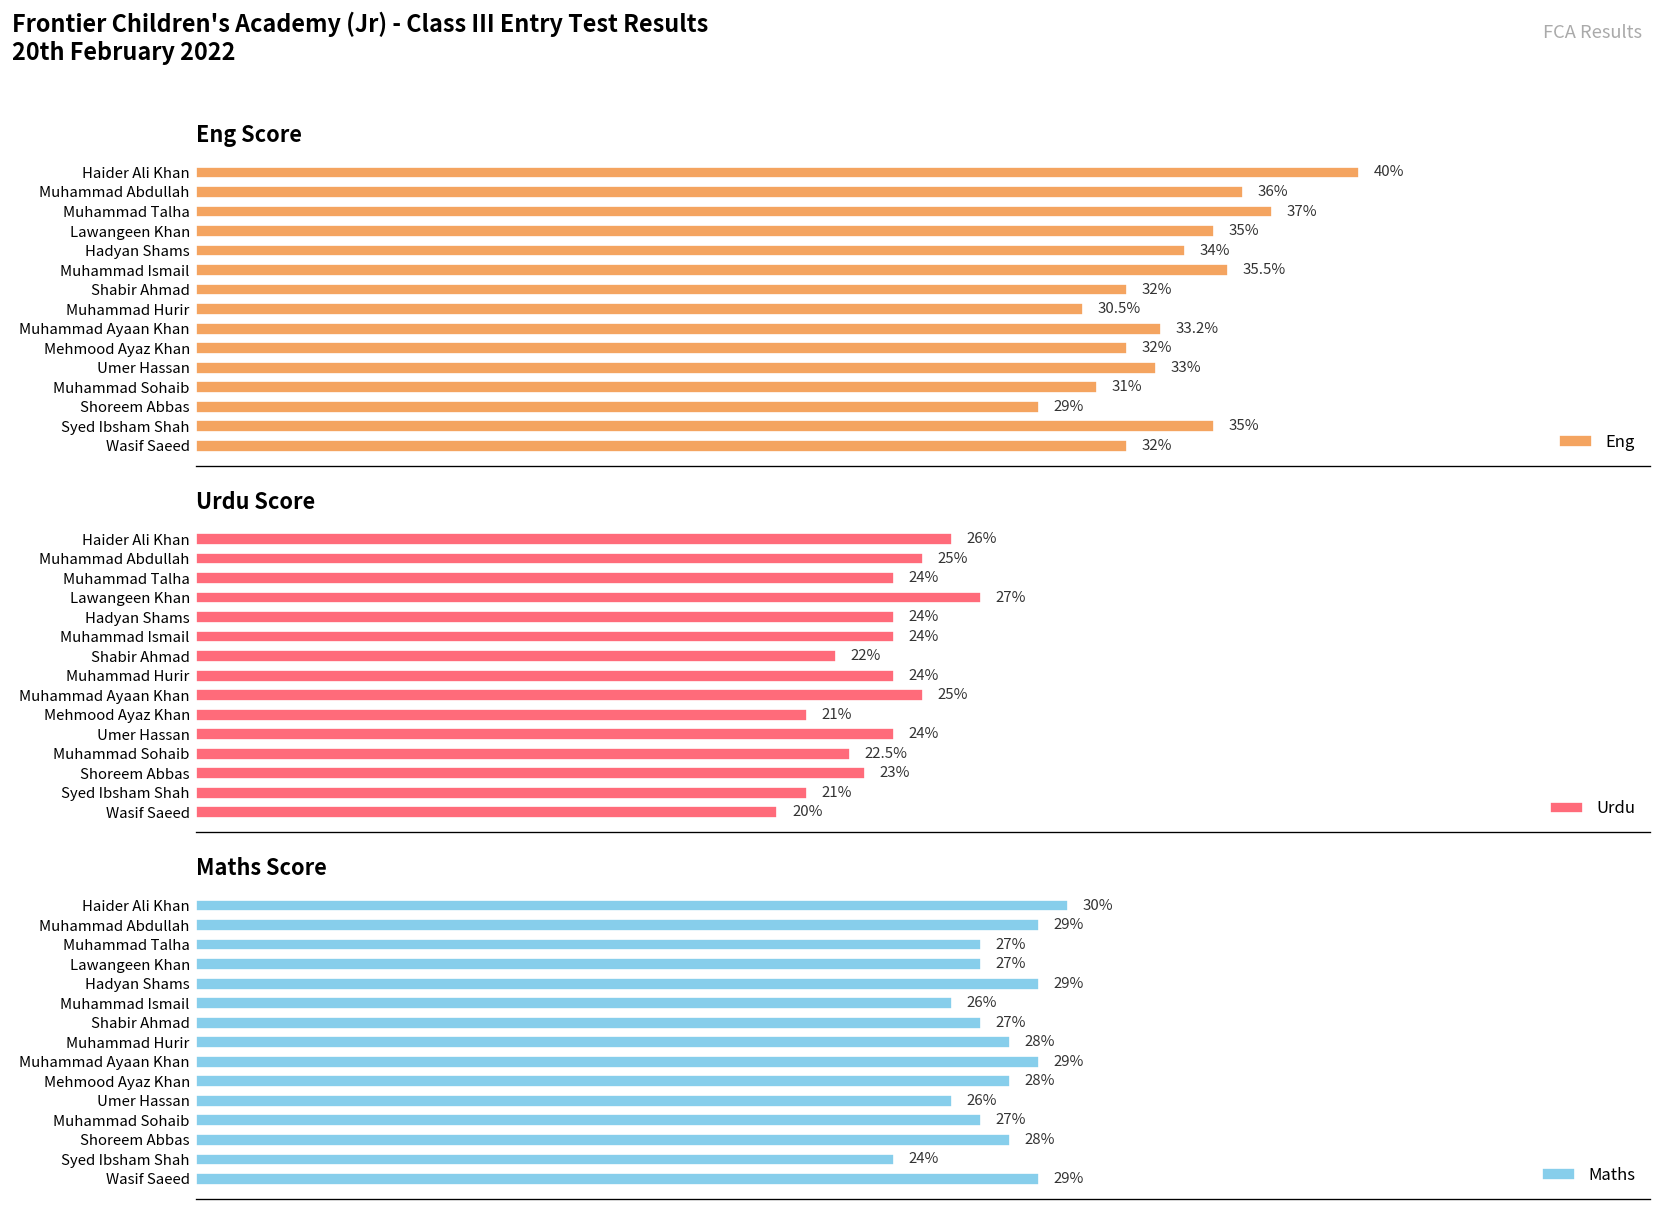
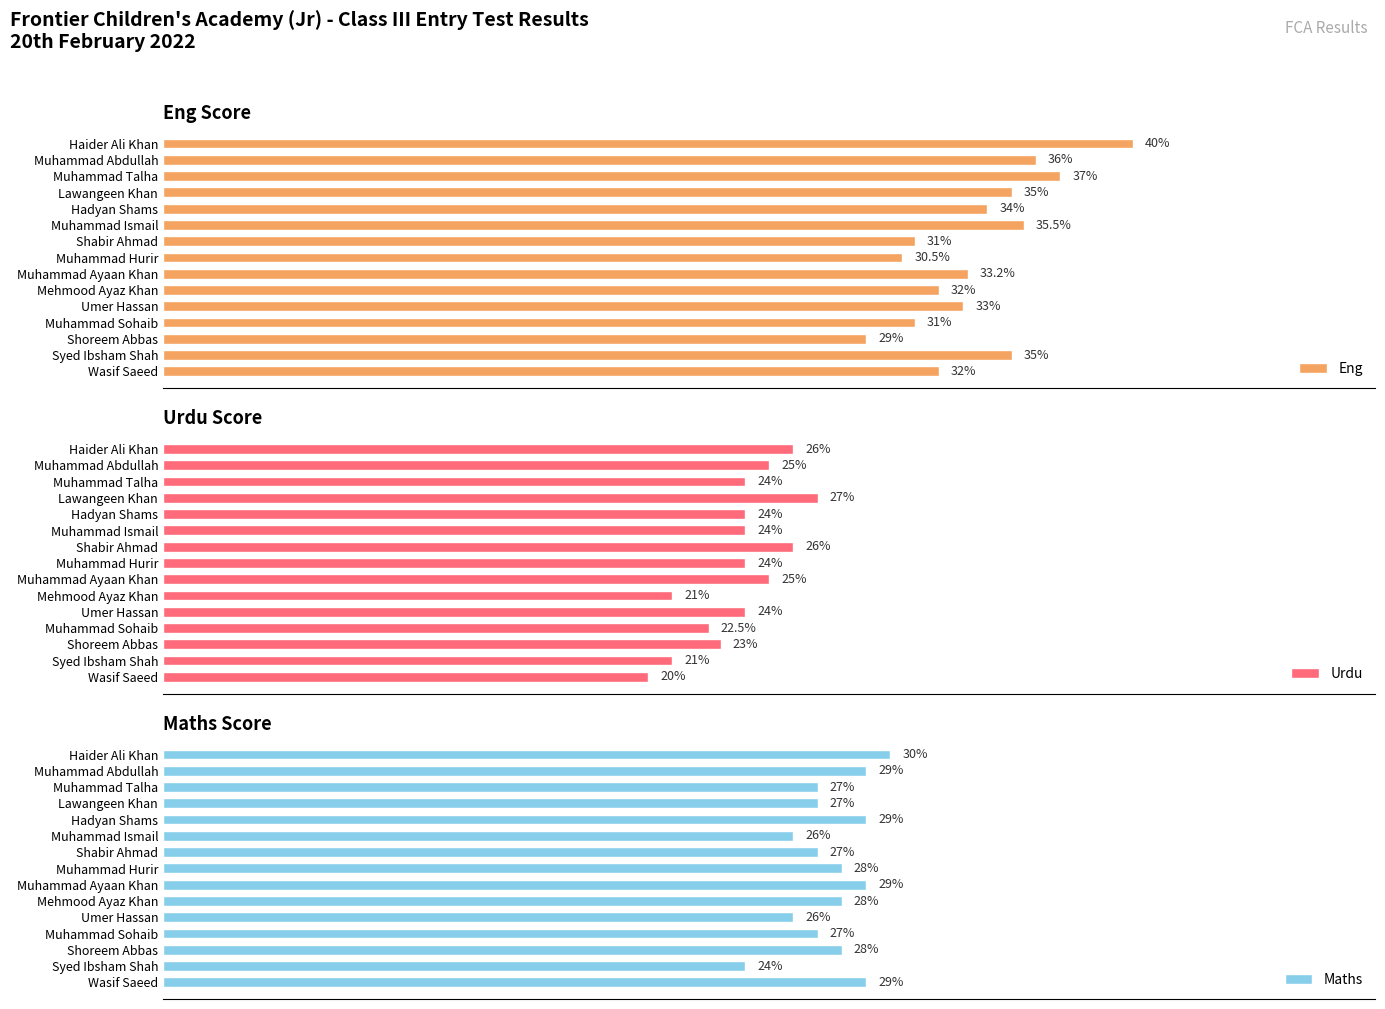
Eng Score, Shabir Ahmad: 32% -> 31%
Urdu Score, Shabir Ahmad: 22% -> 26%
